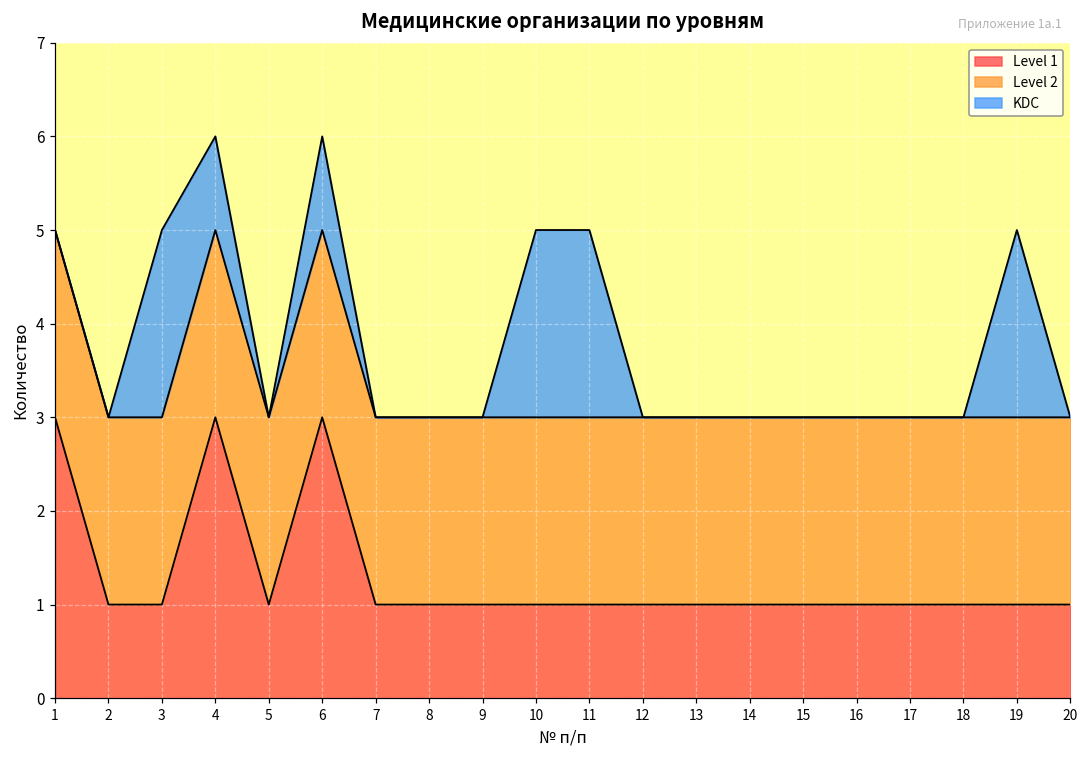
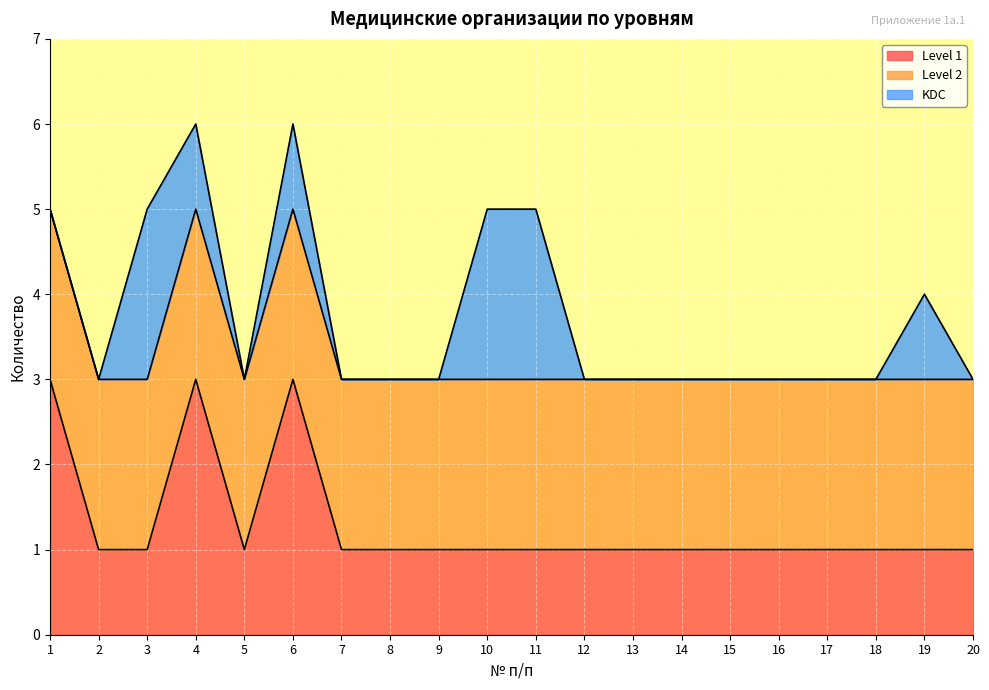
KDC, 19: 2 -> 1
